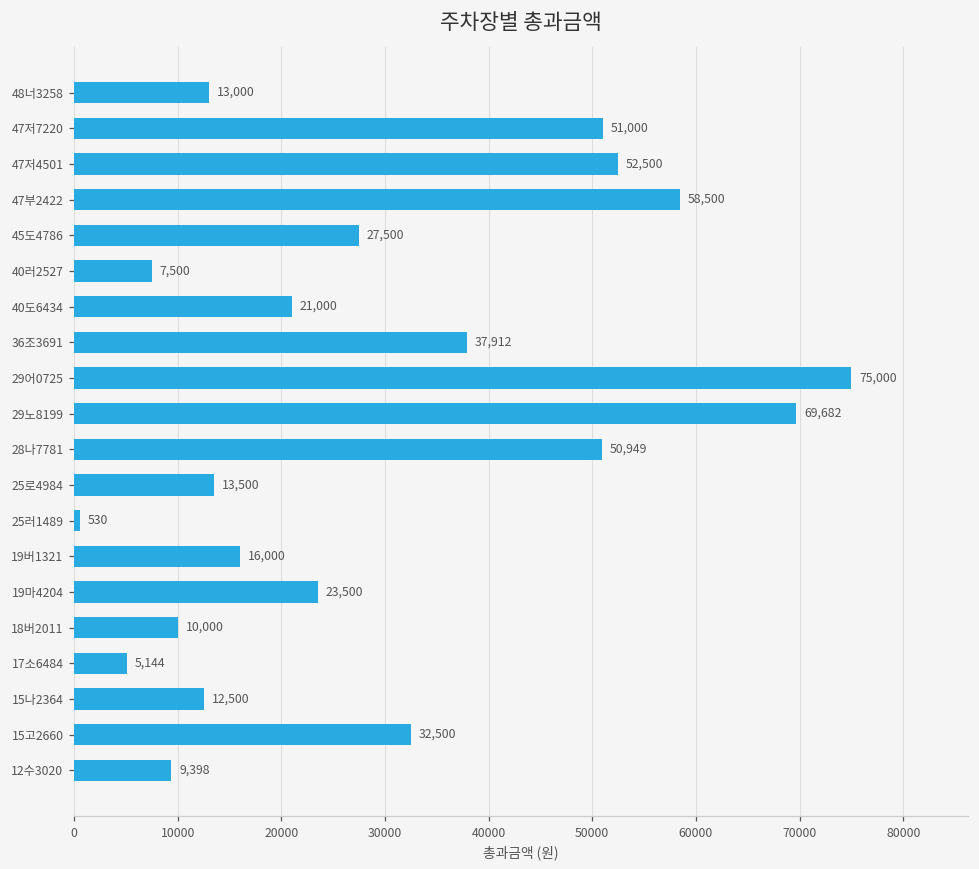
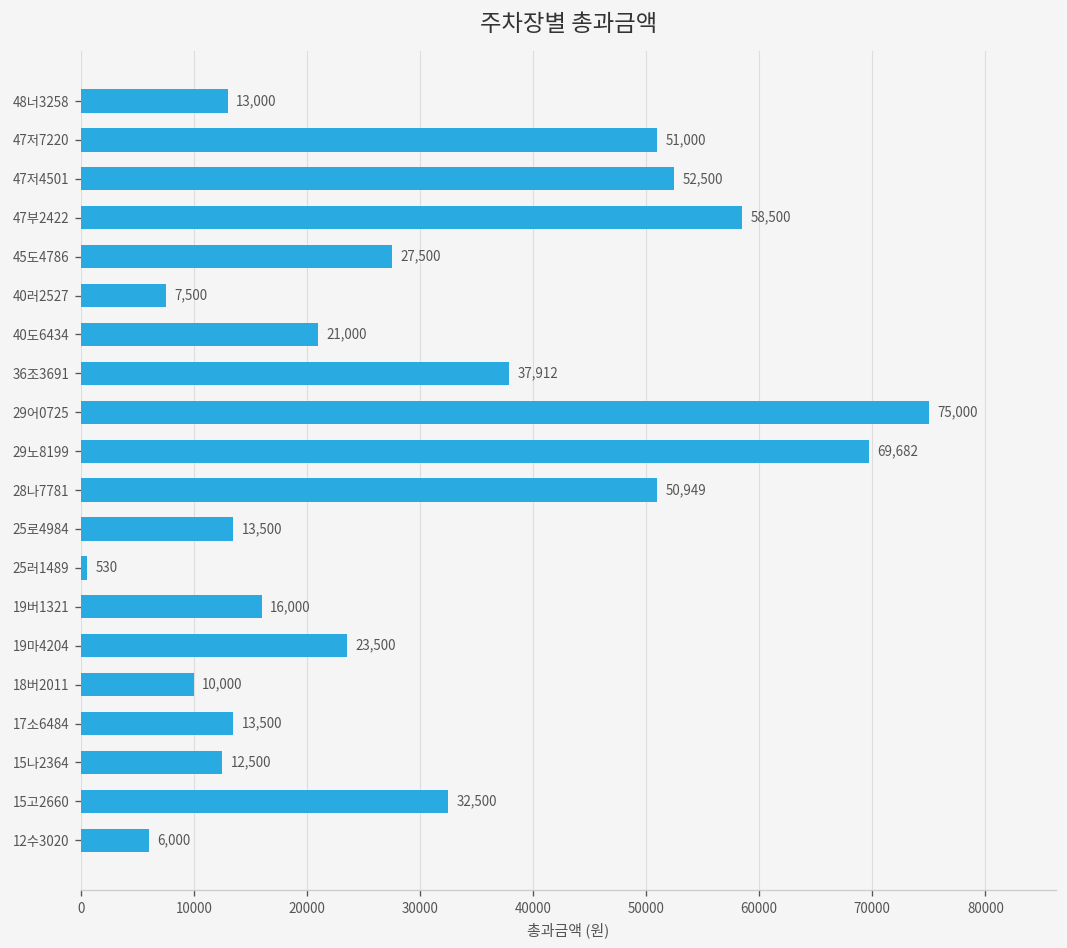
17소6484: 5,144 -> 13,500
12수3020: 9,398 -> 6,000
